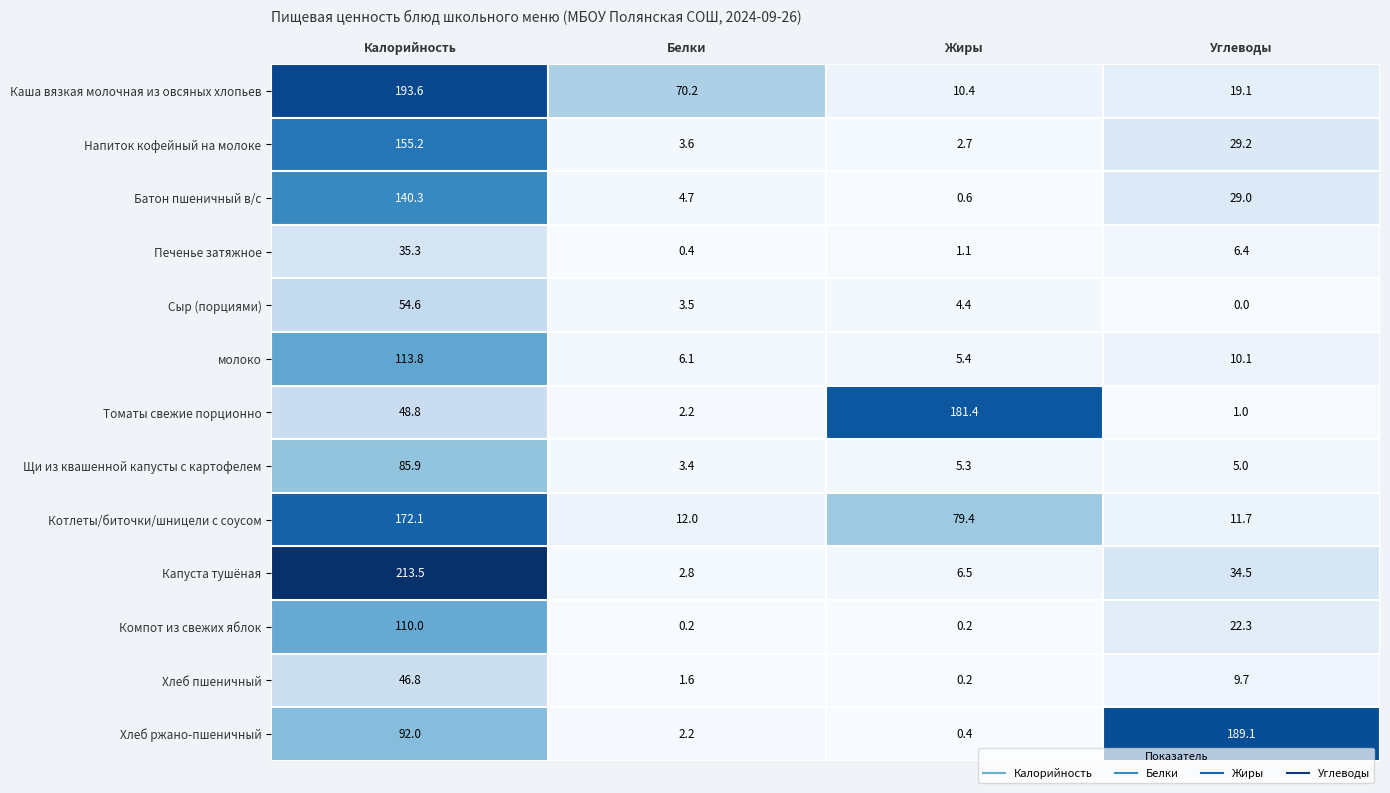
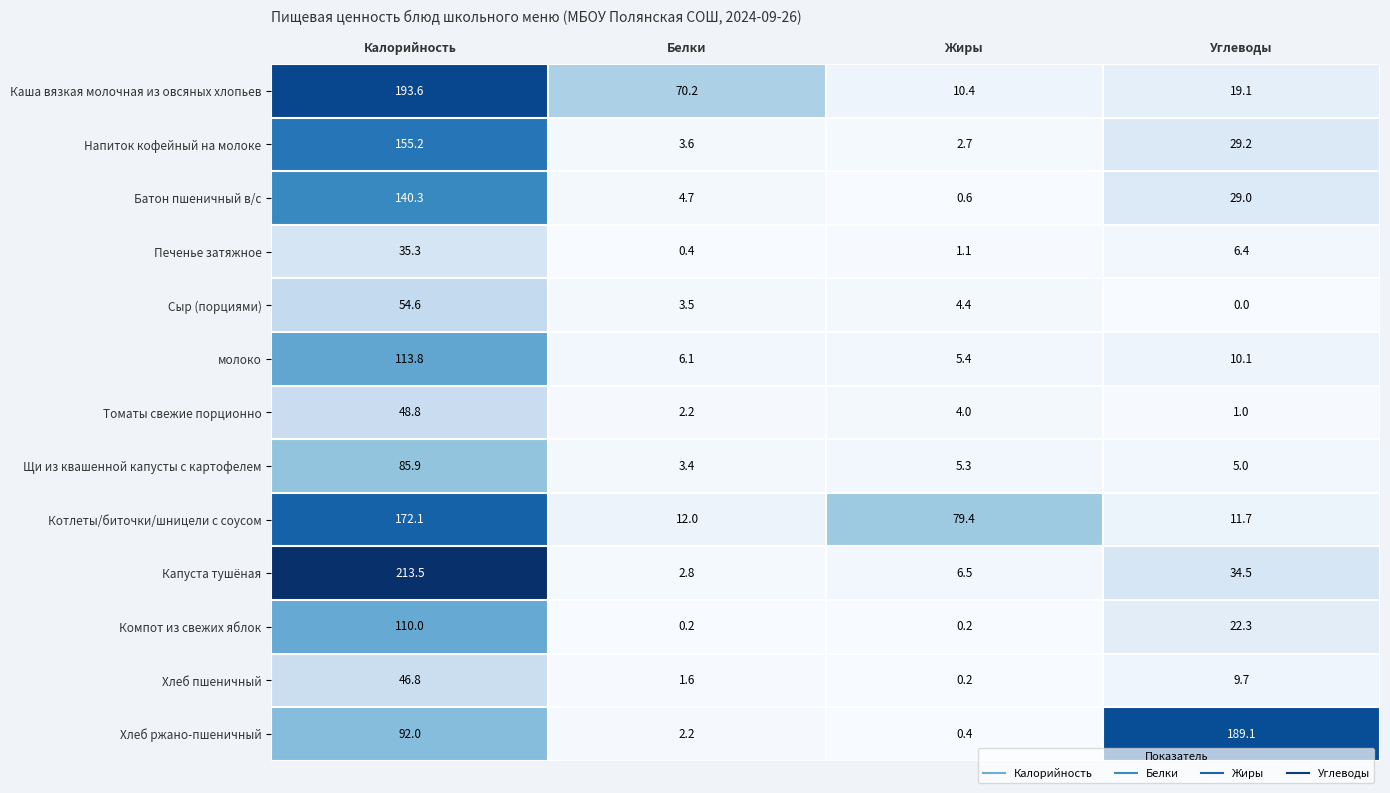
Томаты свежие порционно, Жиры: 181.4 -> 4.0
